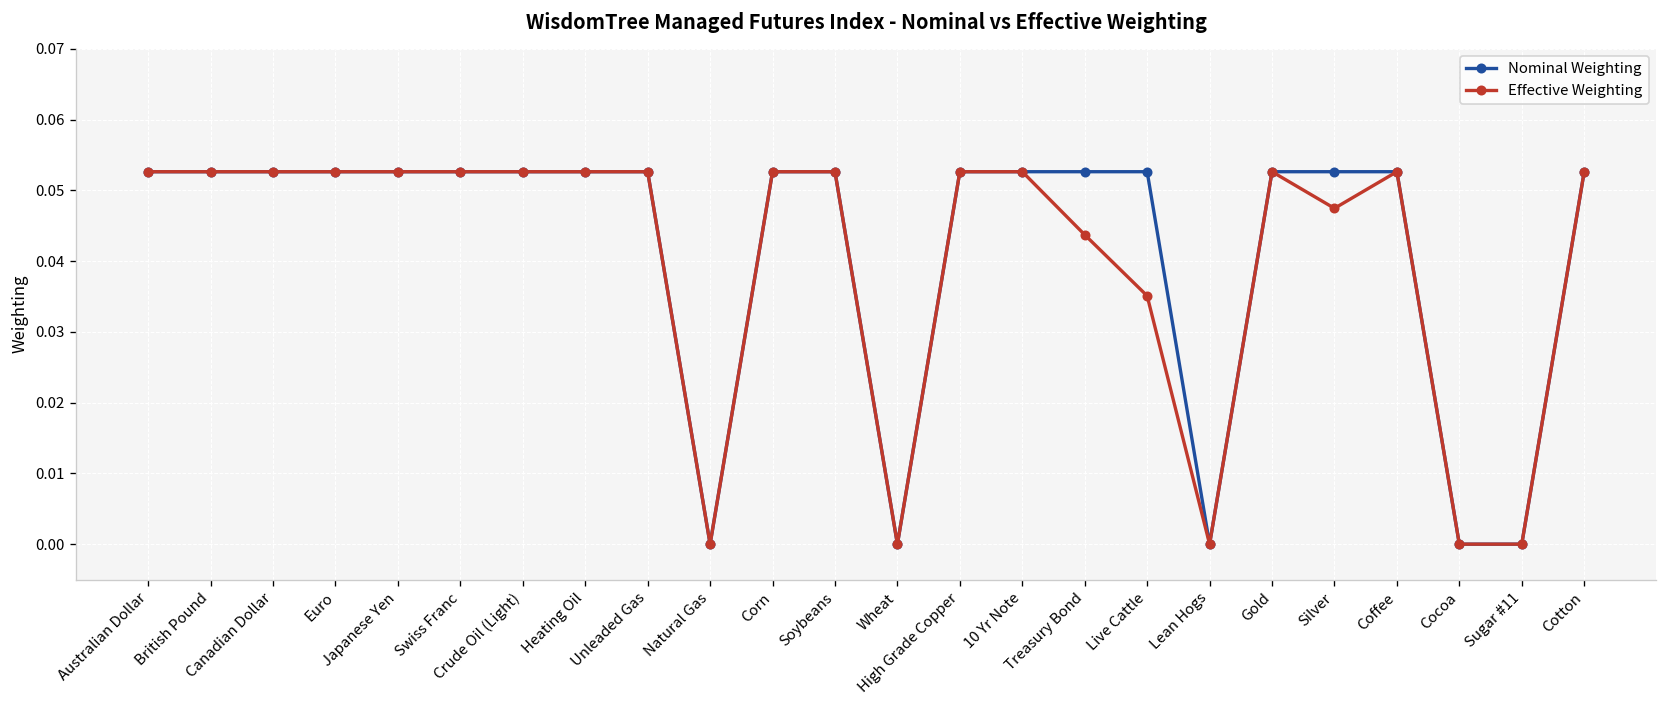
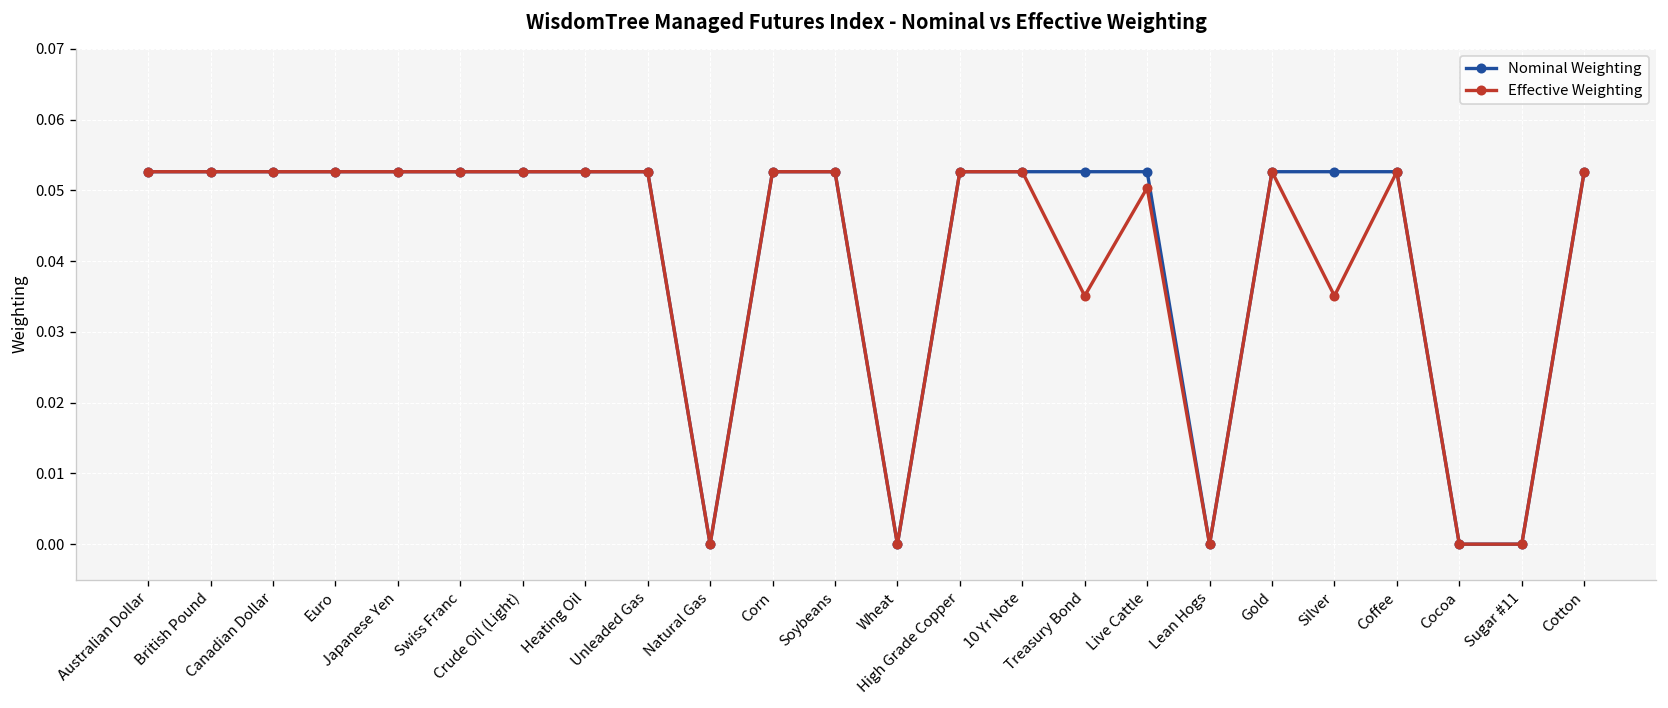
Effective Weighting, Treasury Bond: 0.044 -> 0.035
Effective Weighting, Live Cattle: 0.035 -> 0.050
Effective Weighting, Silver: 0.047 -> 0.035
